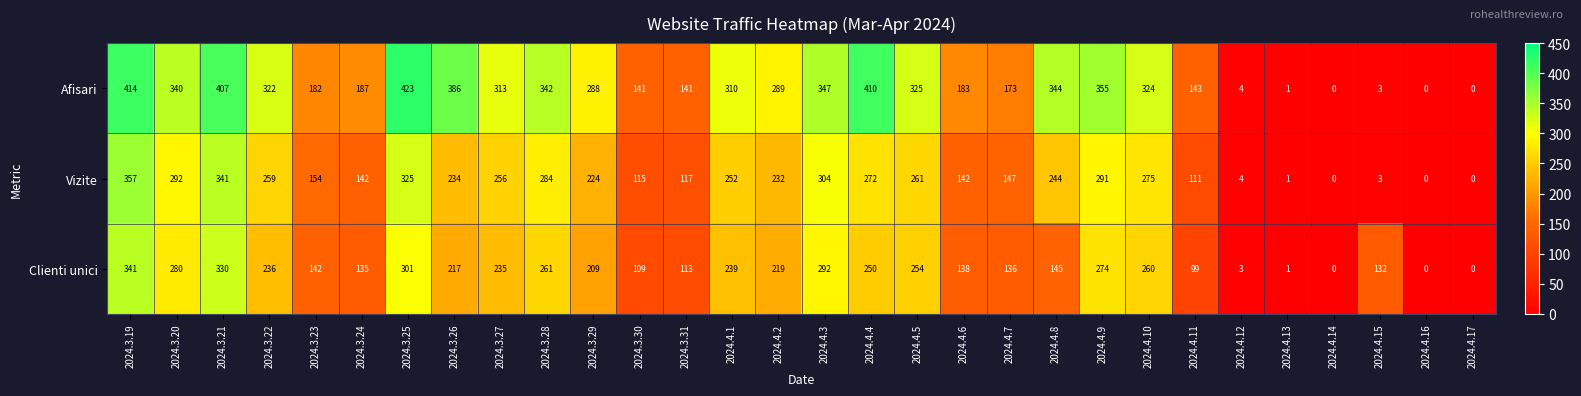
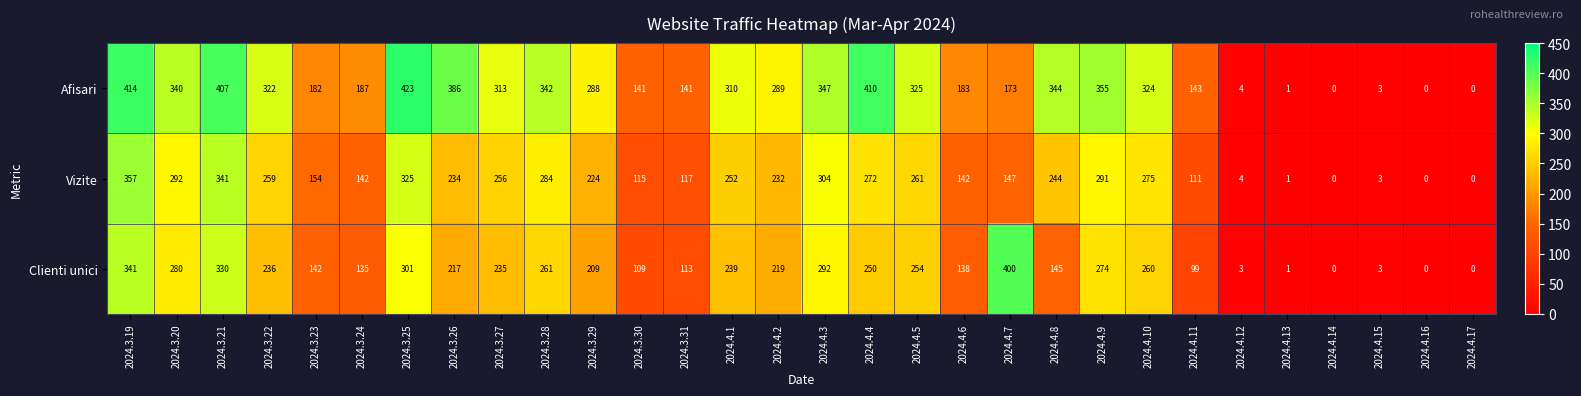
Clienti unici, 2024.4.7: 136 -> 400
Clienti unici, 2024.4.15: 132 -> 3
